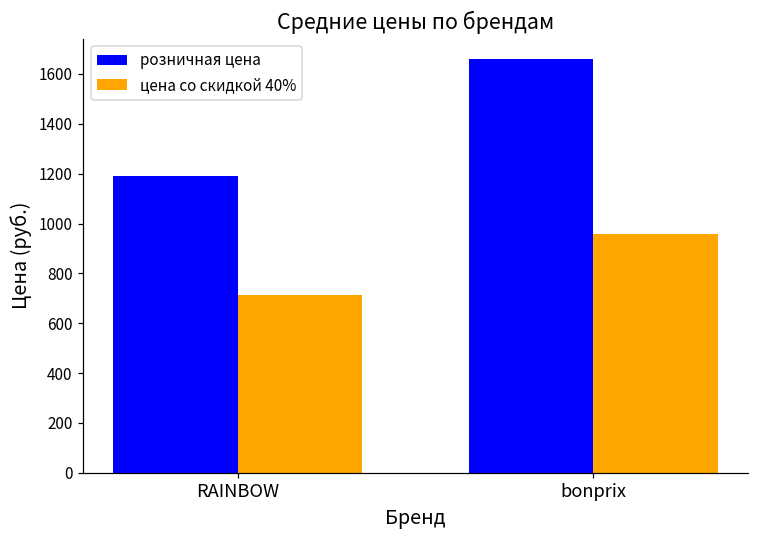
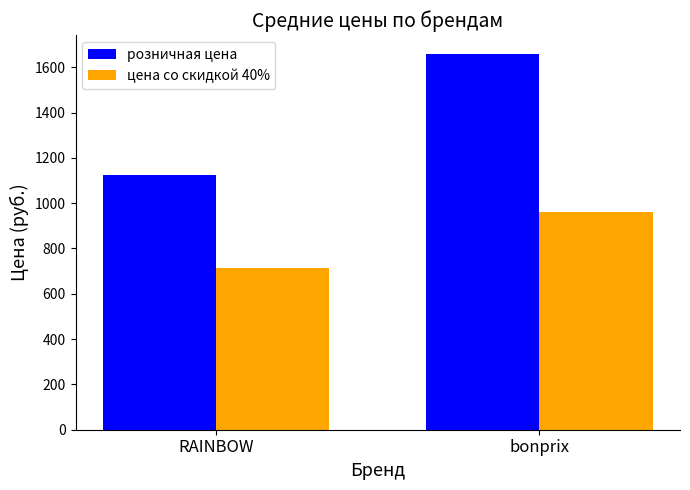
розничная цена, RAINBOW: 1190 -> 1120
